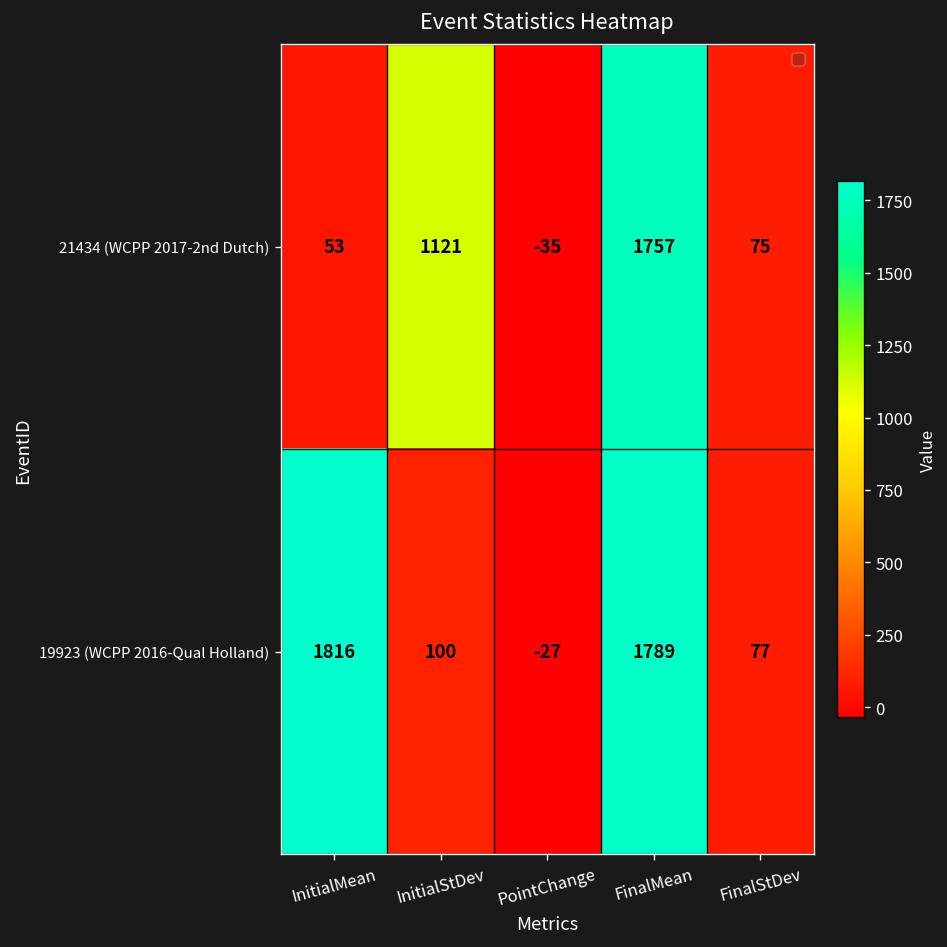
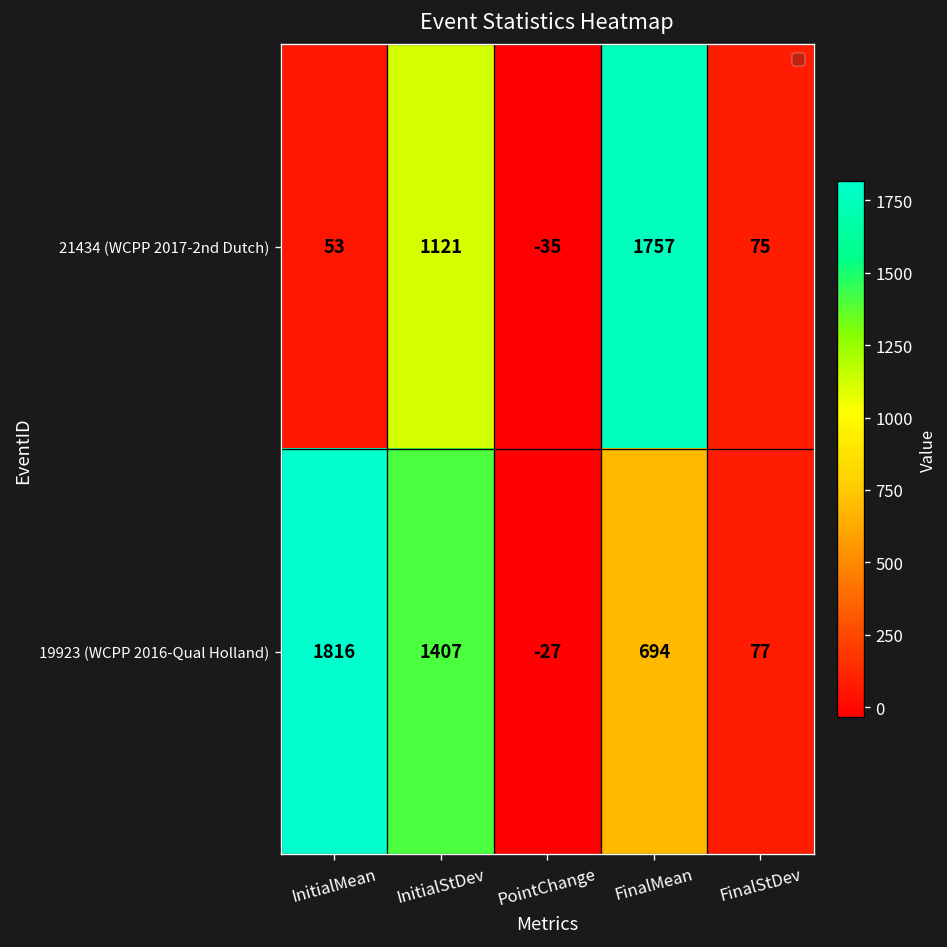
19923 (WCPP 2016-Qual Holland), InitialStDev: 100 -> 1407
19923 (WCPP 2016-Qual Holland), FinalMean: 1789 -> 694
